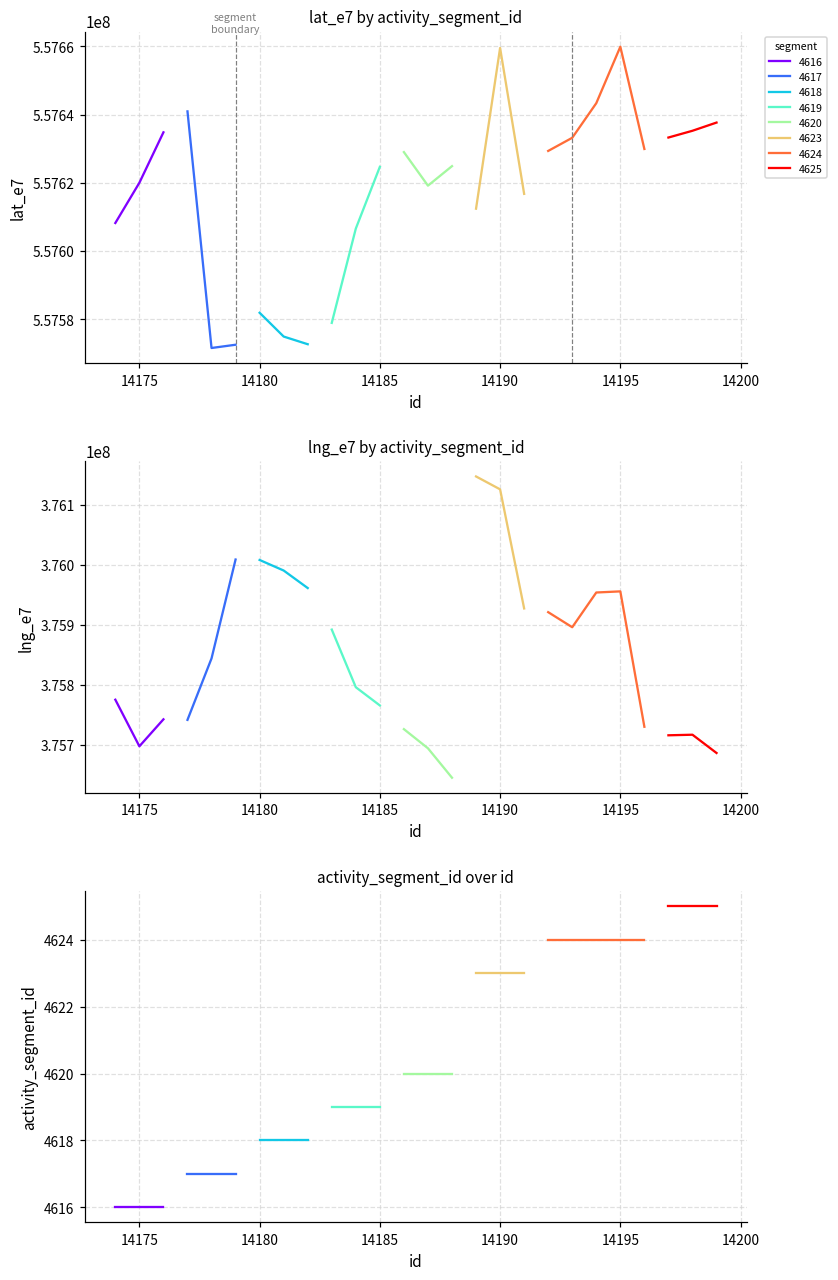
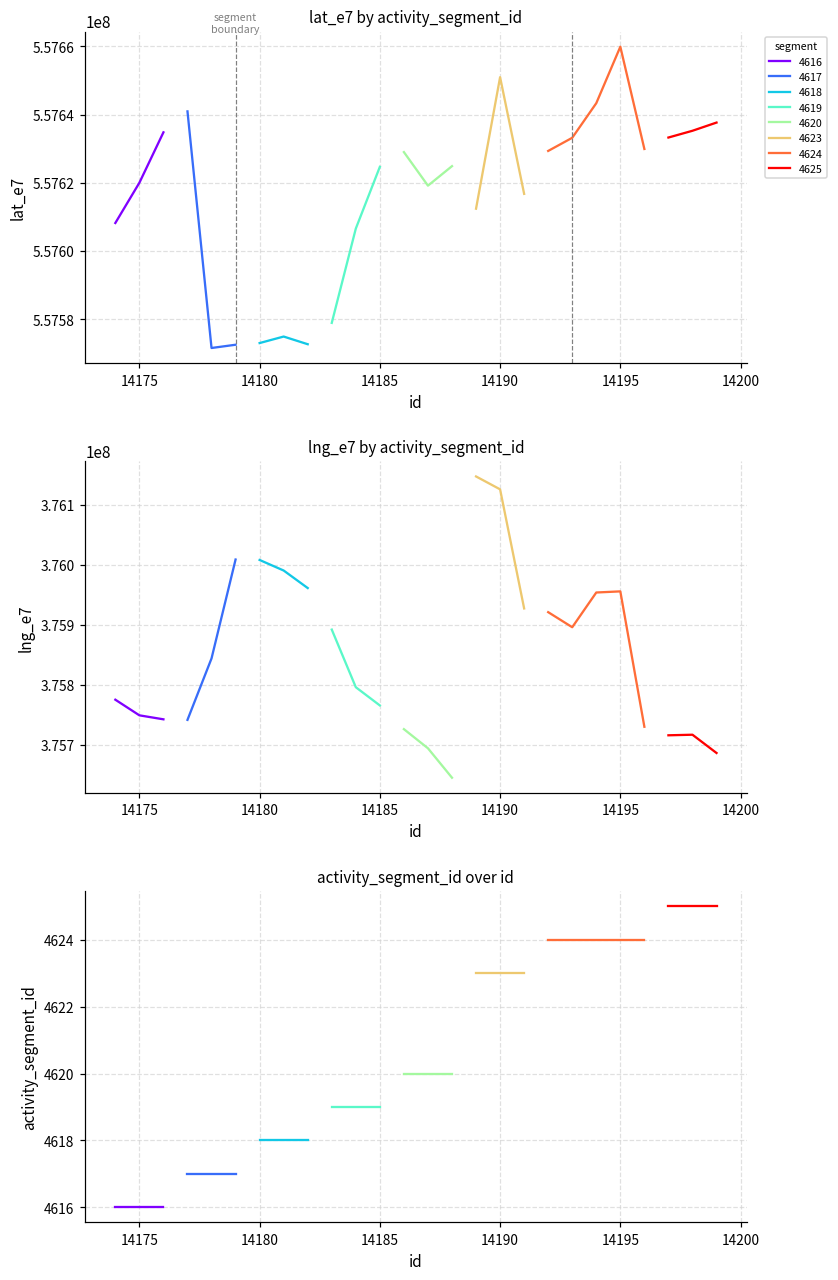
lat_e7 by activity_segment_id, 4618, 14180: 557582000 -> 557573000
lat_e7 by activity_segment_id, 4623, 14190: 557660000 -> 557651000
lng_e7 by activity_segment_id, 4616, 14175: 375700000 -> 375750000
